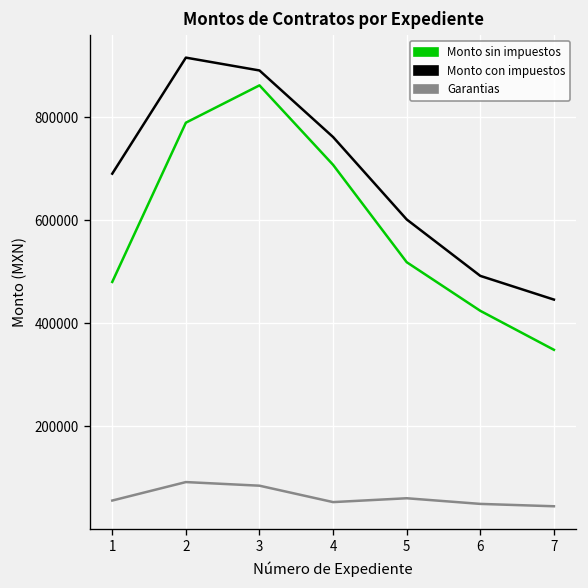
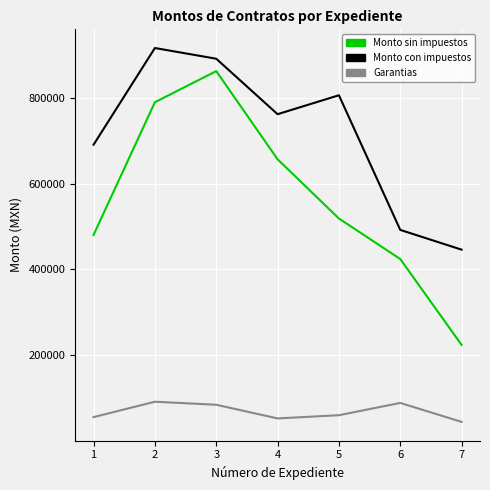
Monto sin impuestos, 4: 710000 -> 660000
Monto con impuestos, 5: 600000 -> 810000
Garantias, 6: 50000 -> 90000
Monto sin impuestos, 7: 350000 -> 220000
